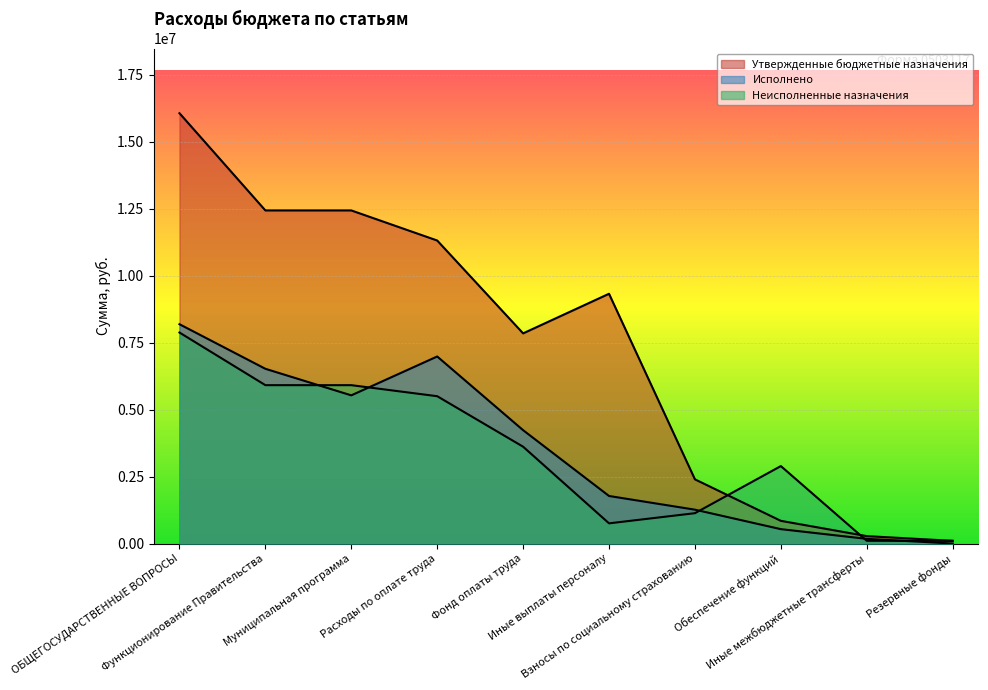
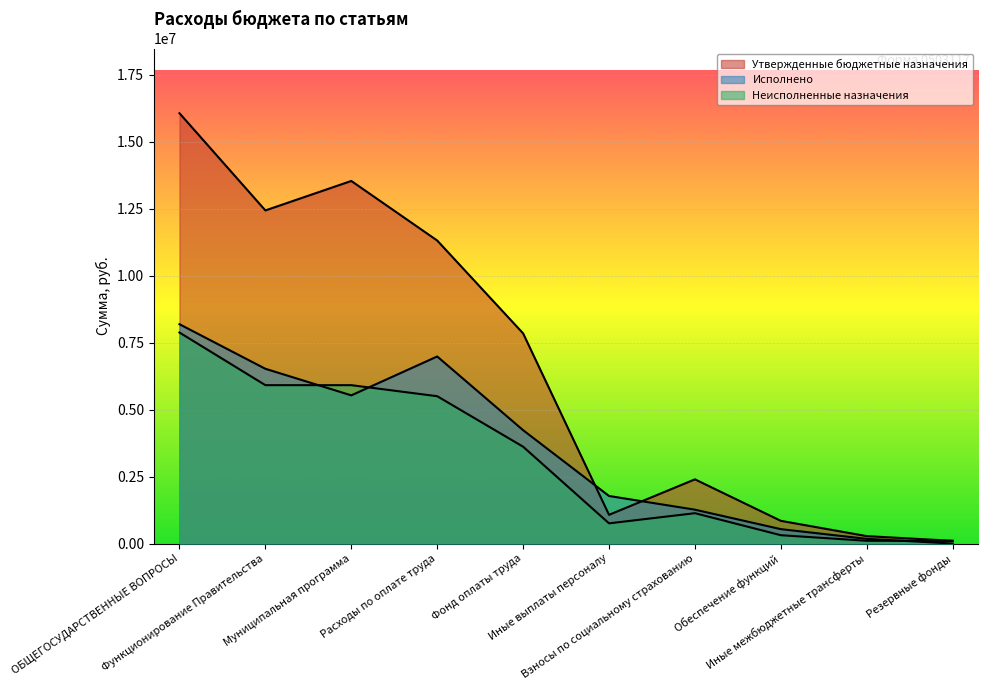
Утвержденные бюджетные назначения, Муниципальная программа: 12400000 -> 13500000
Утвержденные бюджетные назначения, Иные выплаты персоналу: 9300000 -> 1100000
Неисполненные назначения, Обеспечение функций: 2900000 -> 300000
